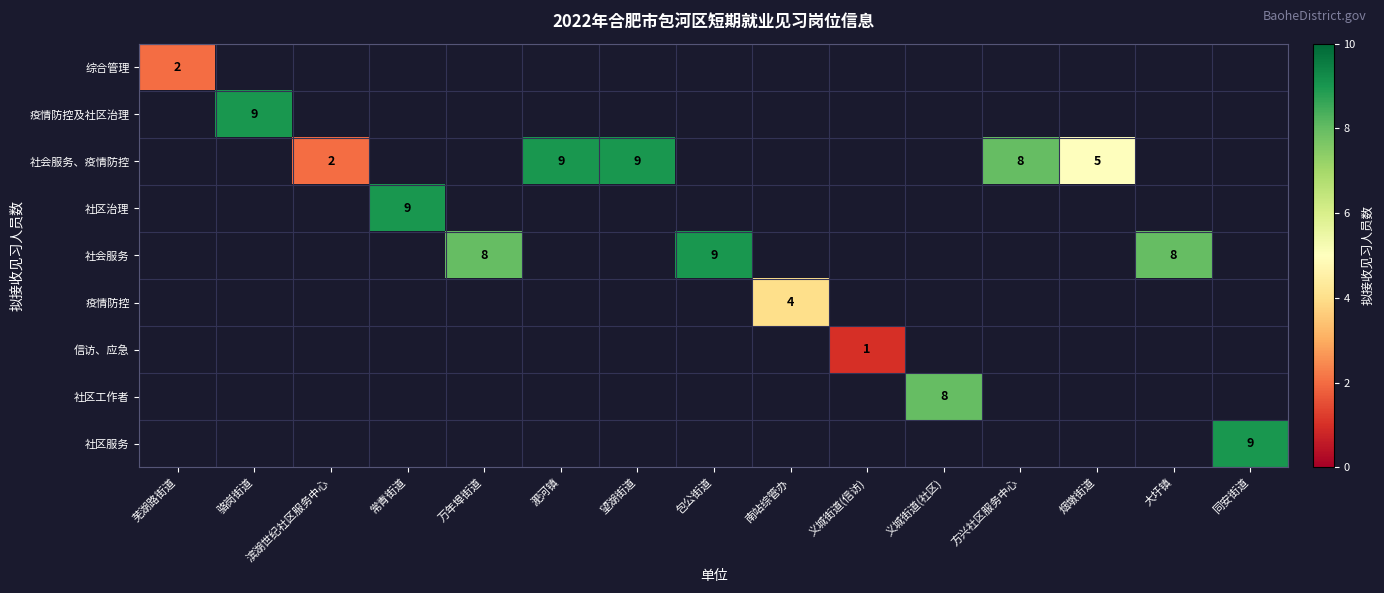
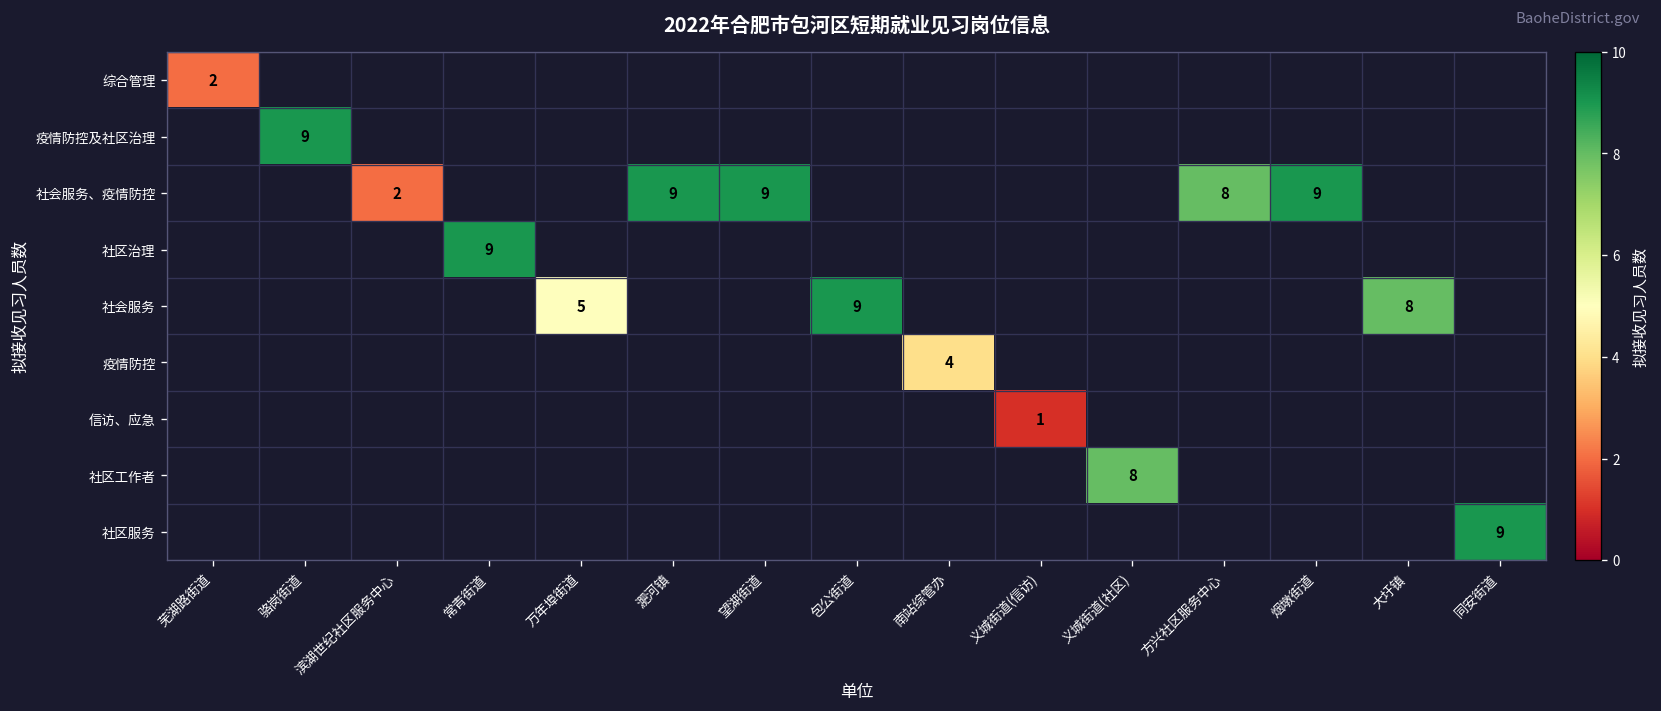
社会服务、疫情防控, 烟墩街道: 5 -> 9
社会服务, 万年埠街道: 8 -> 5
